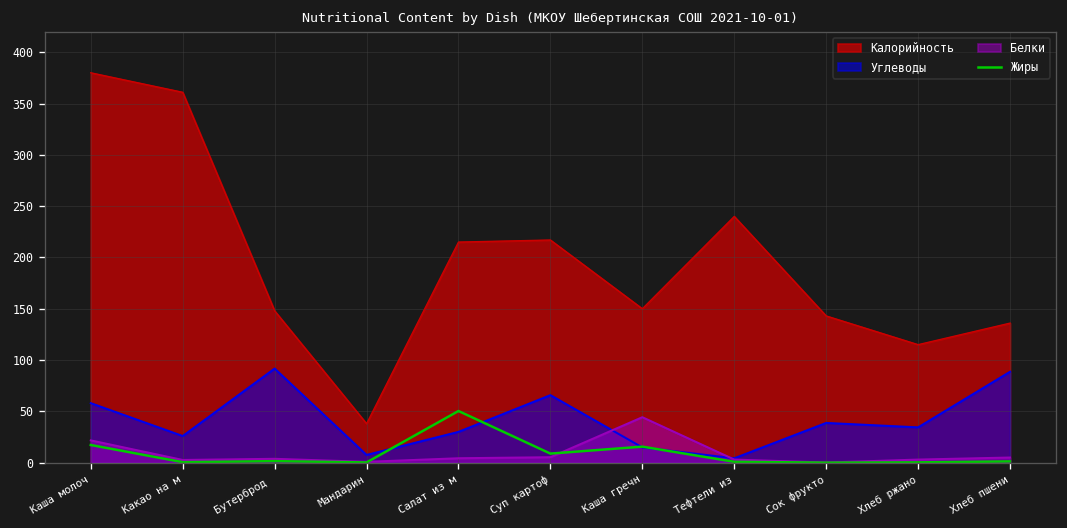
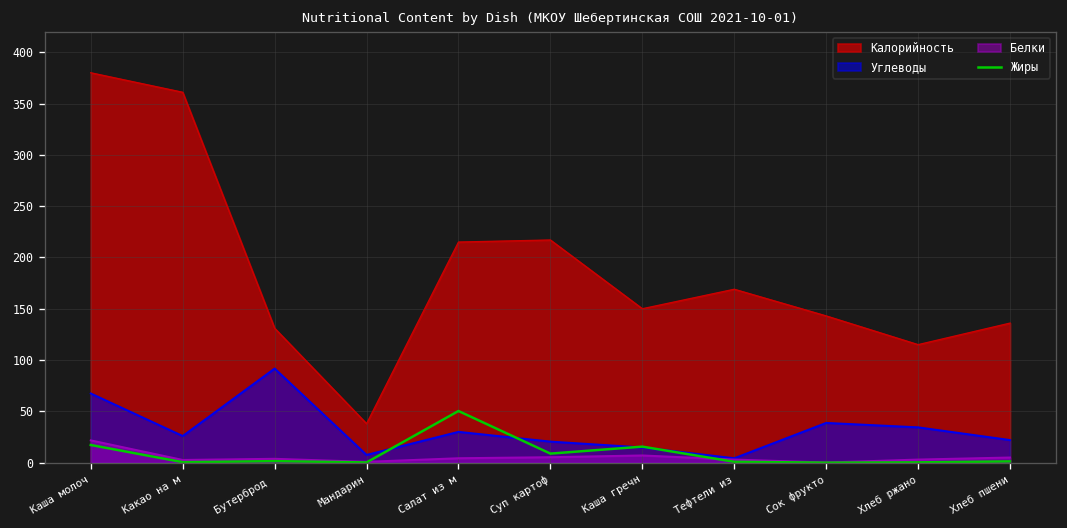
Углеводы, Каша молоч: 60 -> 70
Калорийность, Бутерброд: 150 -> 130
Углеводы, Суп картоф: 70 -> 20
Белки, Каша гречн: 40 -> 10
Калорийность, Тефтели из: 240 -> 170
Углеводы, Хлеб пшени: 90 -> 20
